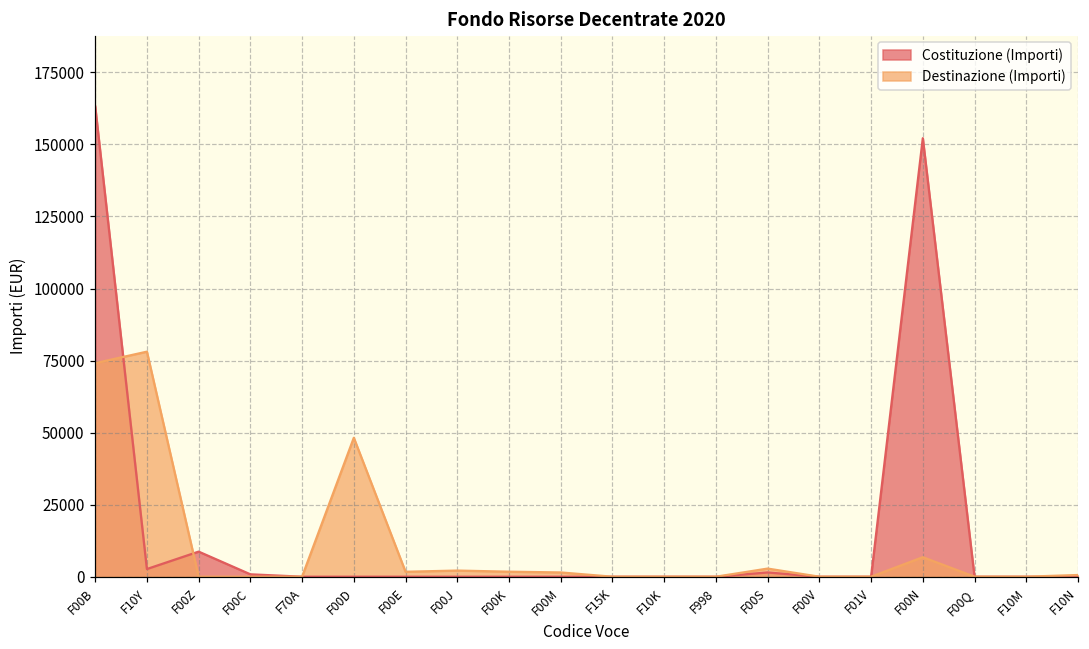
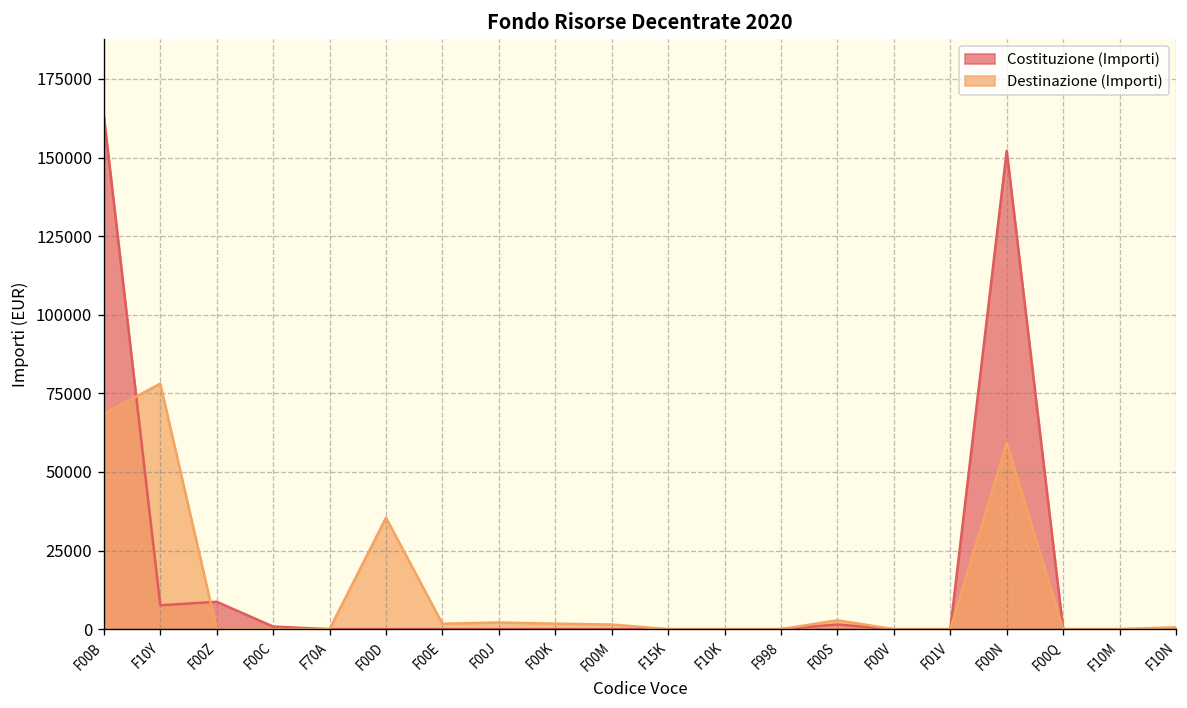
Destinazione (Importi), F00B: 74000 -> 68000
Costituzione (Importi), F10Y: 3000 -> 8000
Destinazione (Importi), F00D: 48000 -> 35000
Destinazione (Importi), F00N: 7000 -> 59000
